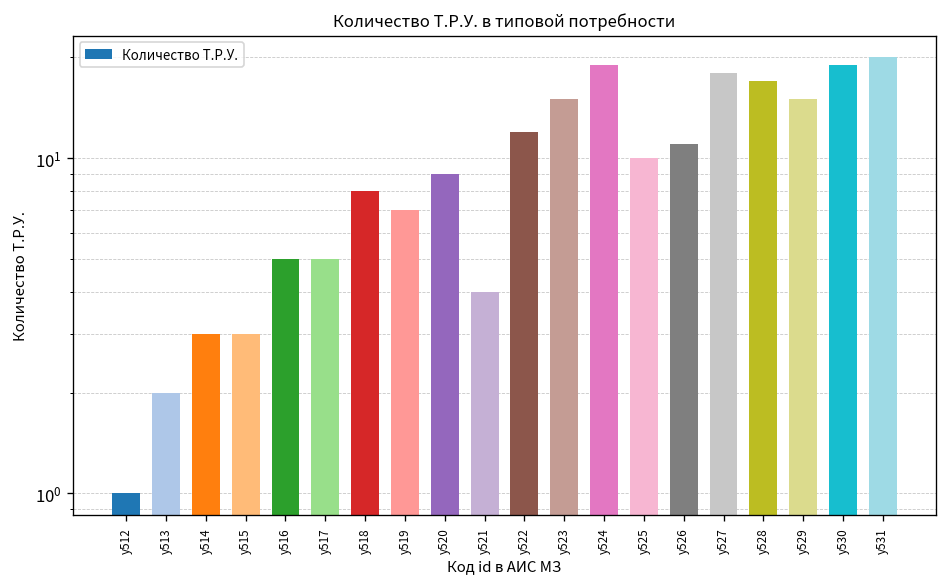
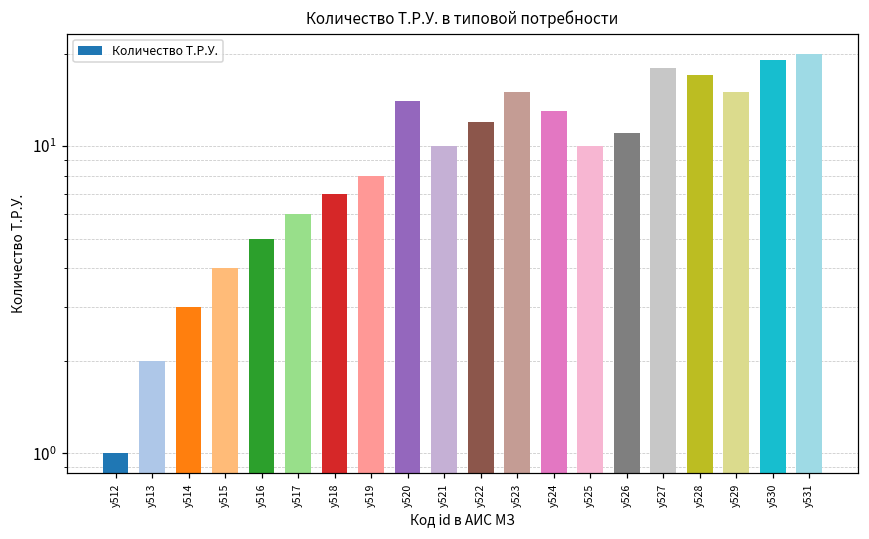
у515: 3 -> 4
у517: 5 -> 6
у518: 8 -> 7
у519: 7 -> 8
у520: 9 -> 14
у521: 4 -> 10
у524: 19 -> 13
